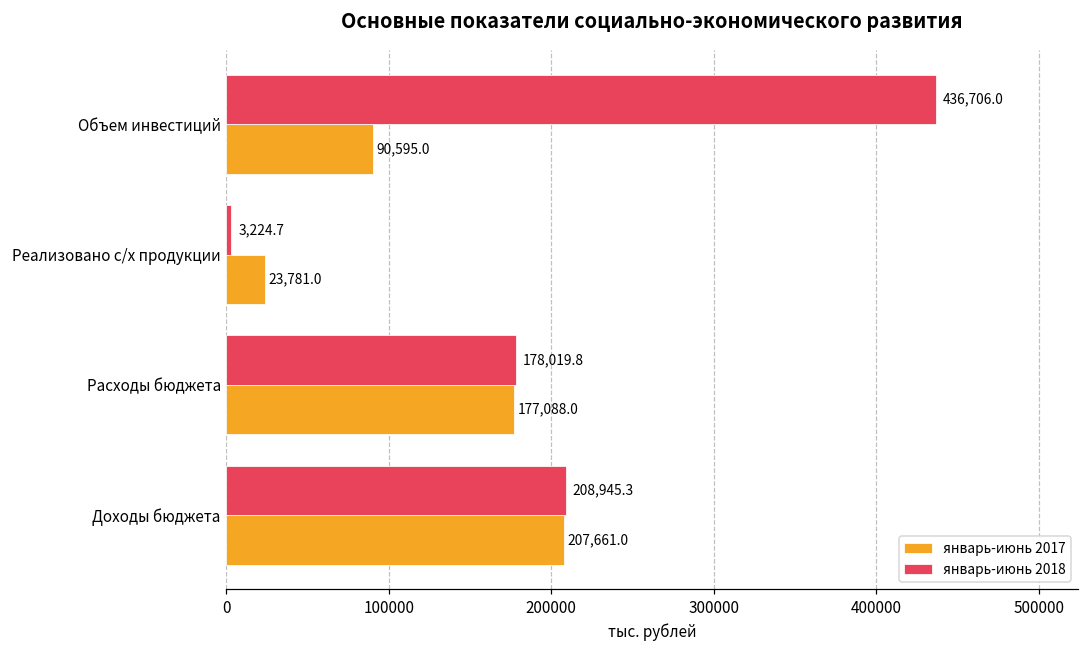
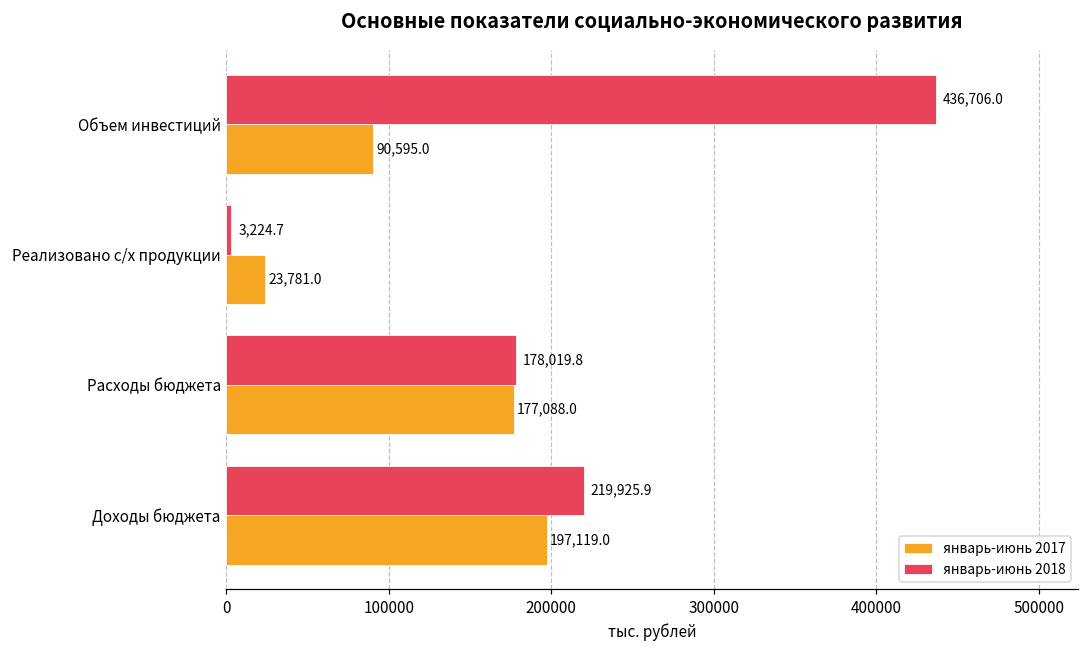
январь-июнь 2018, Доходы бюджета: 208,945.3 -> 219,925.9
январь-июнь 2017, Доходы бюджета: 207,661.0 -> 197,119.0
